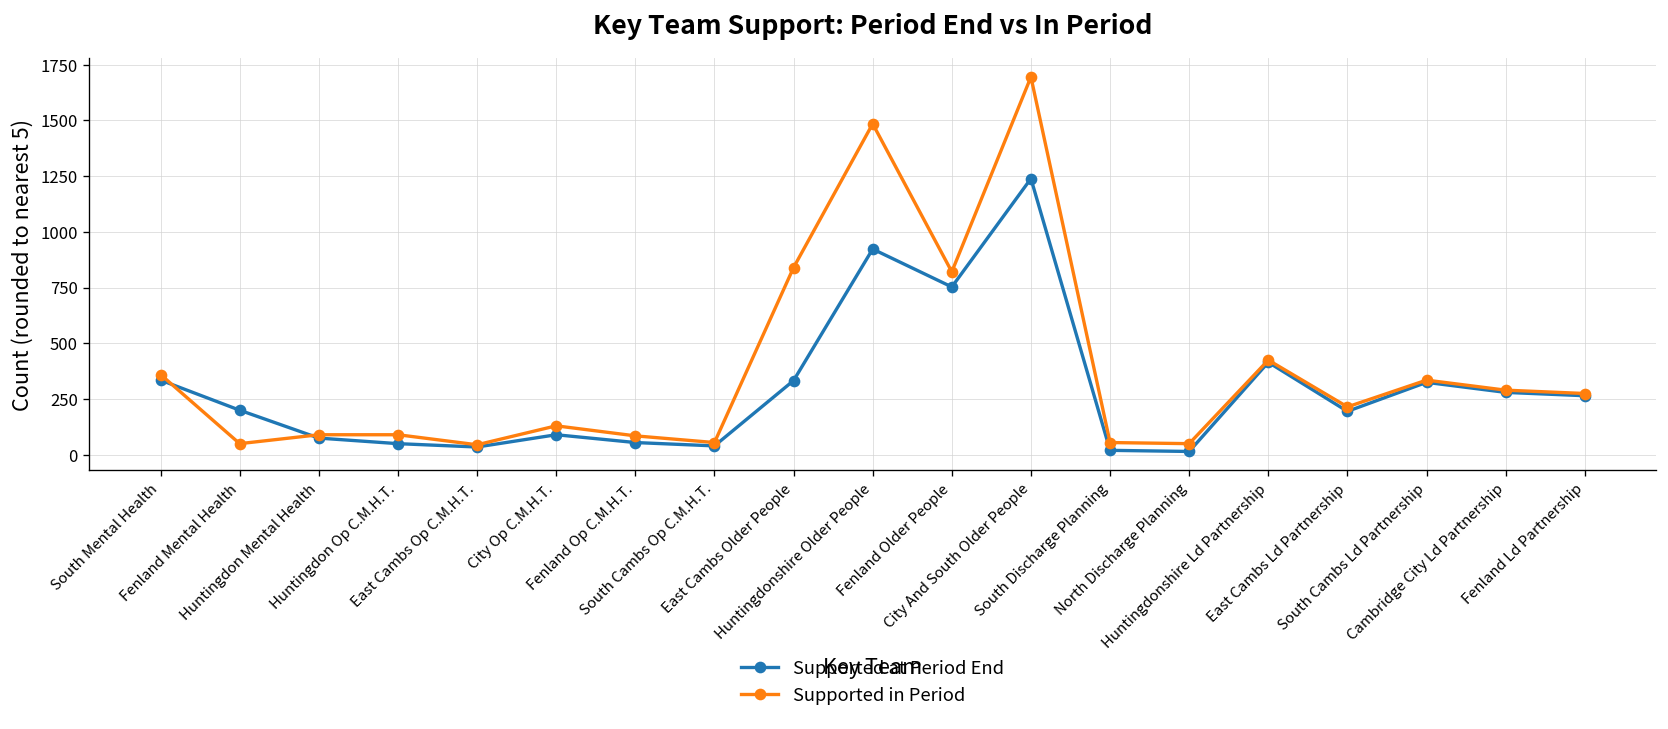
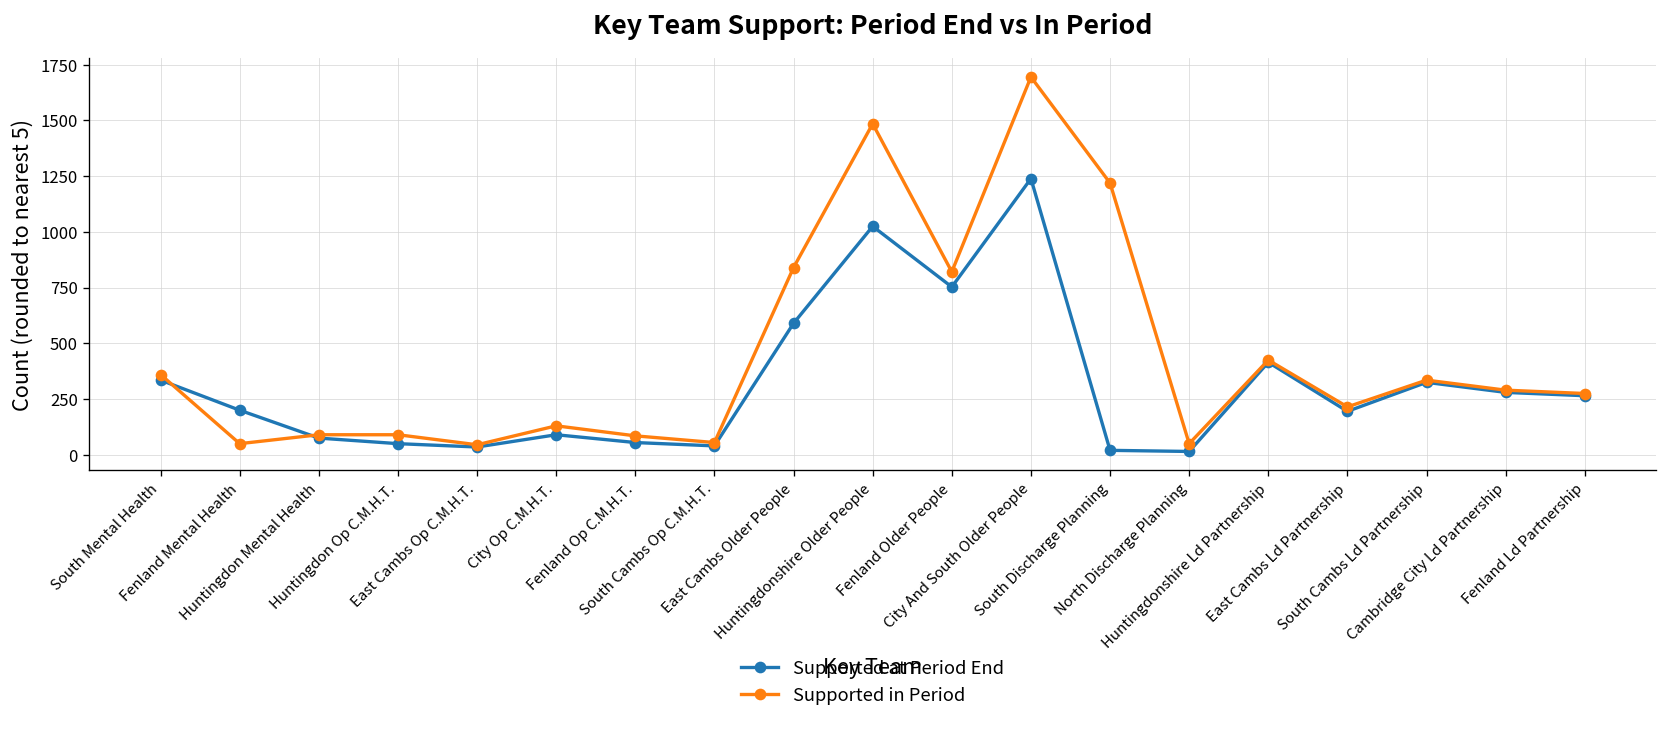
Supported at Period End, East Cambs Older People: 330 -> 590
Supported at Period End, Huntingdonshire Older People: 920 -> 1030
Supported in Period, South Discharge Planning: 60 -> 1220
